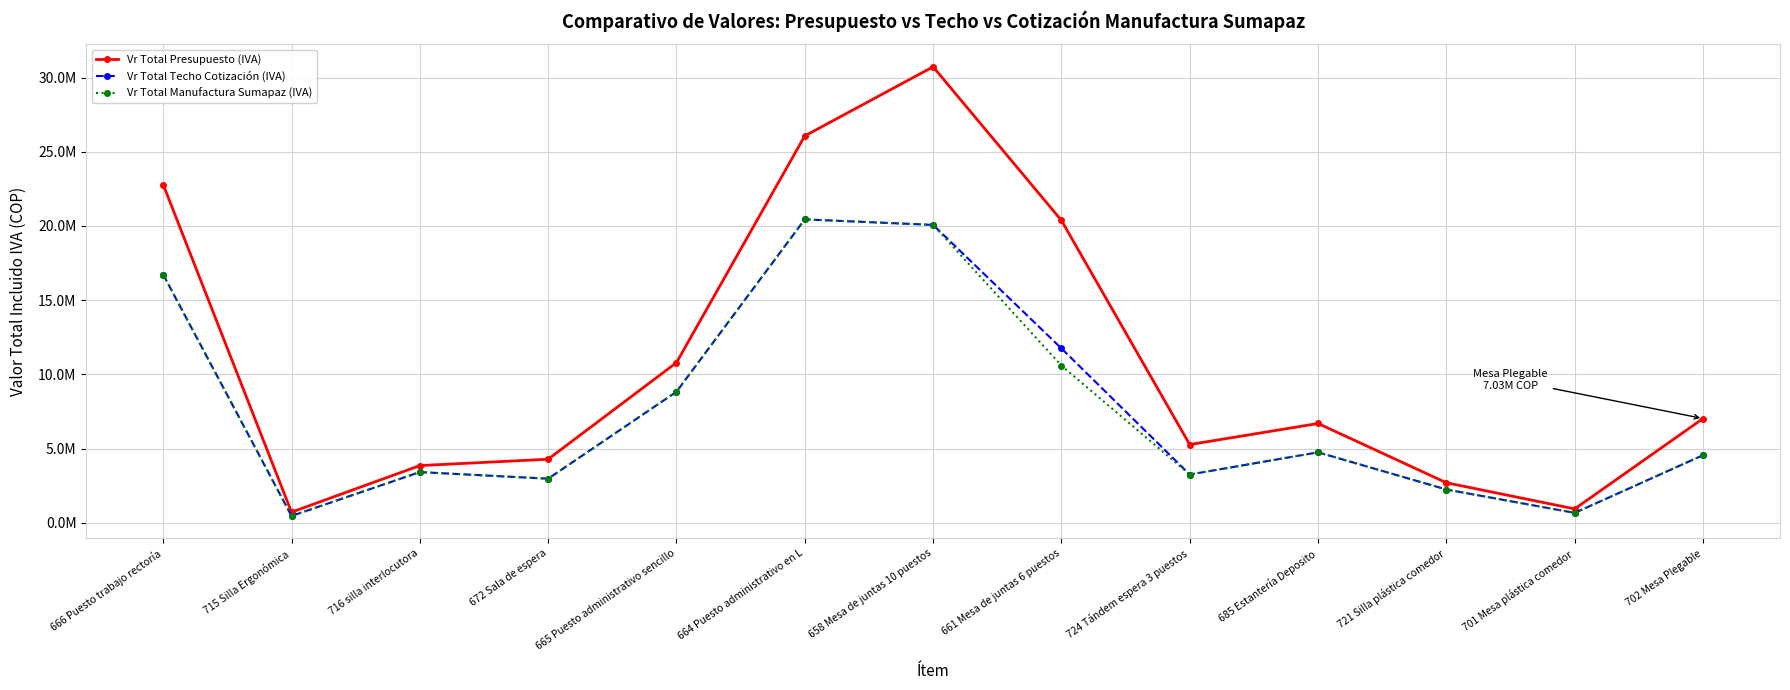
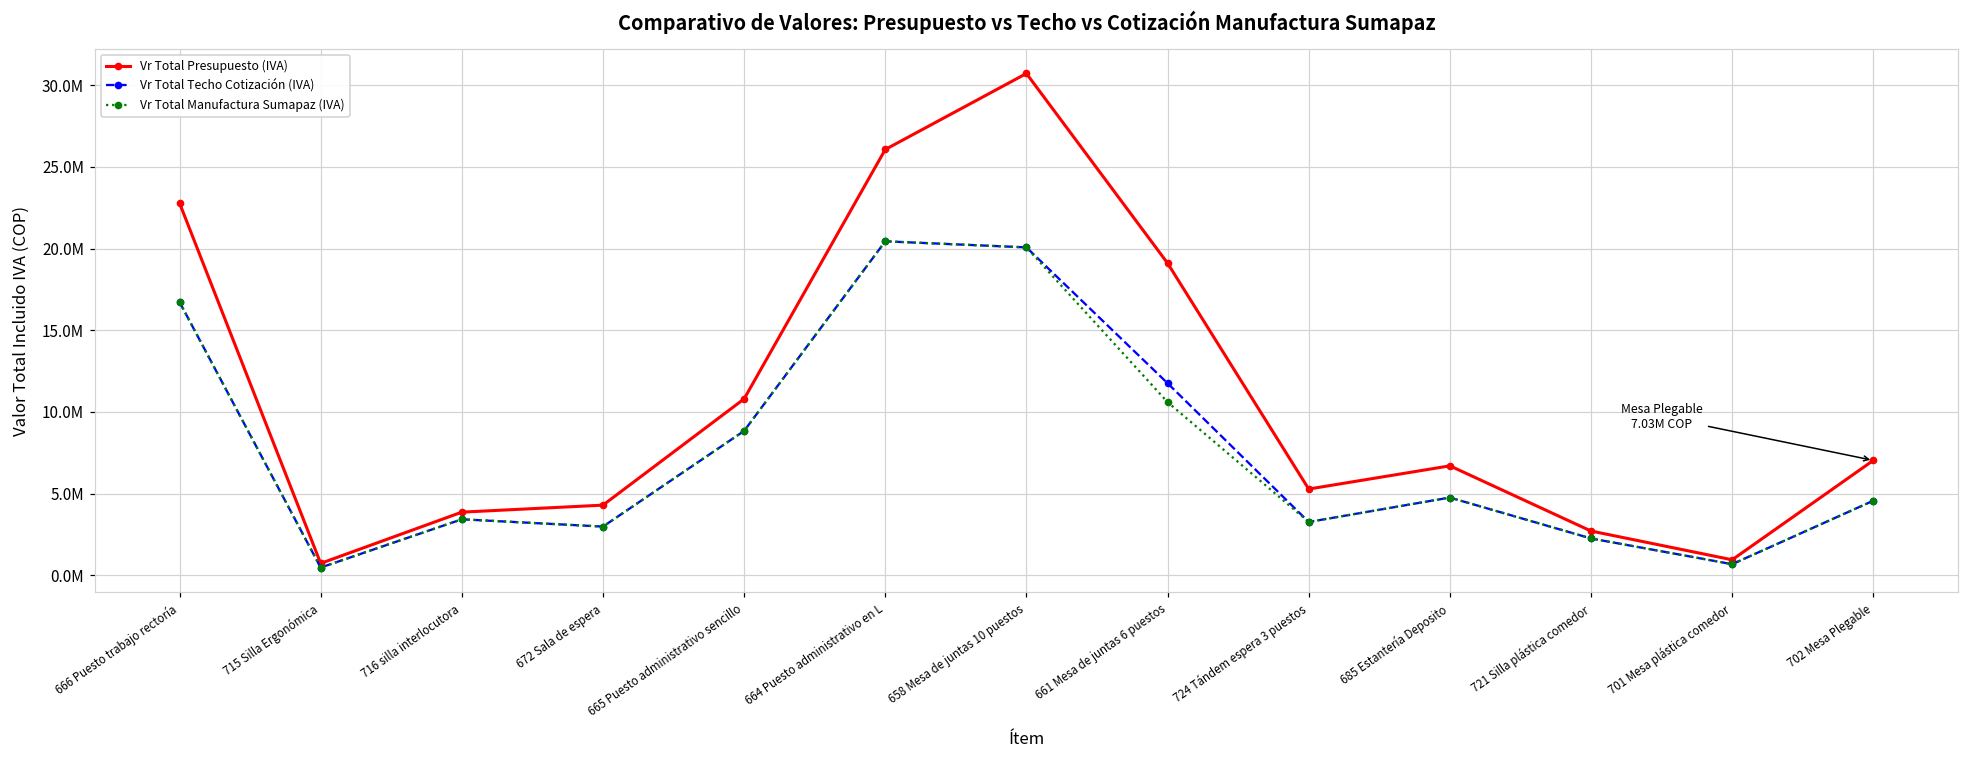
Vr Total Presupuesto (IVA), 661 Mesa de juntas 6 puestos: 20400000 -> 19100000
